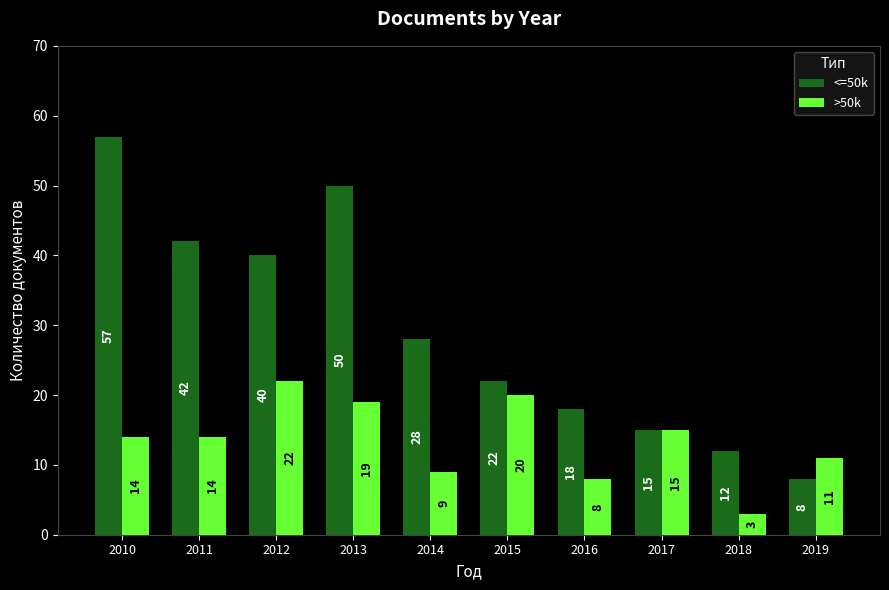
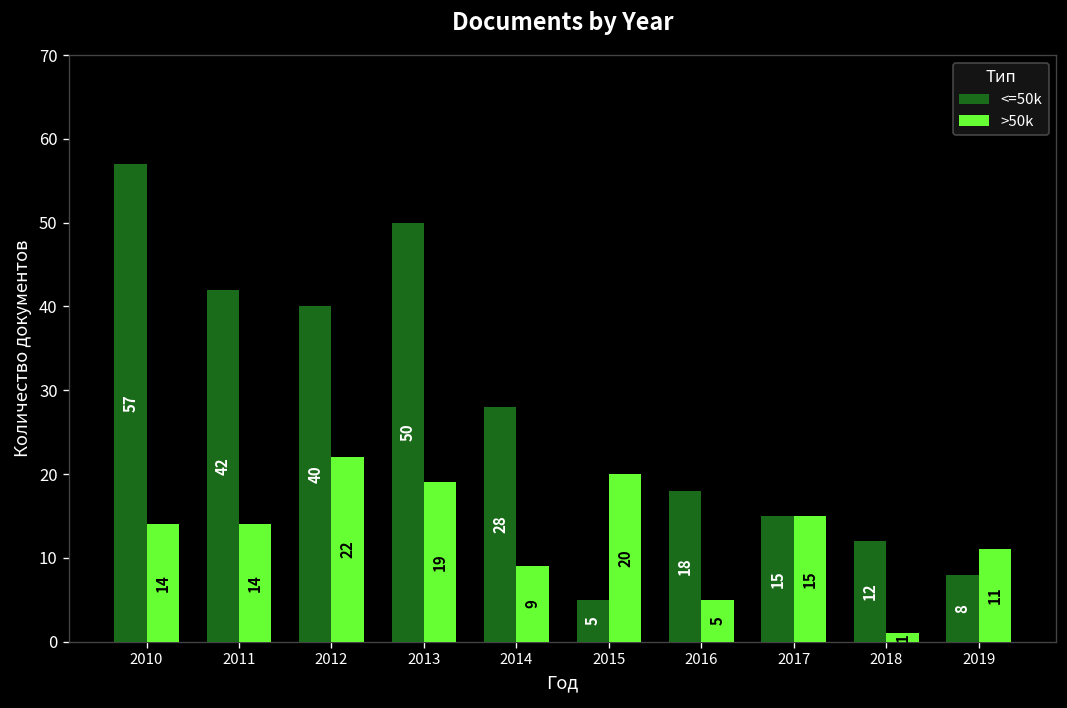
<=50k, 2015: 22 -> 5
>50k, 2016: 8 -> 5
>50k, 2018: 3 -> 1
